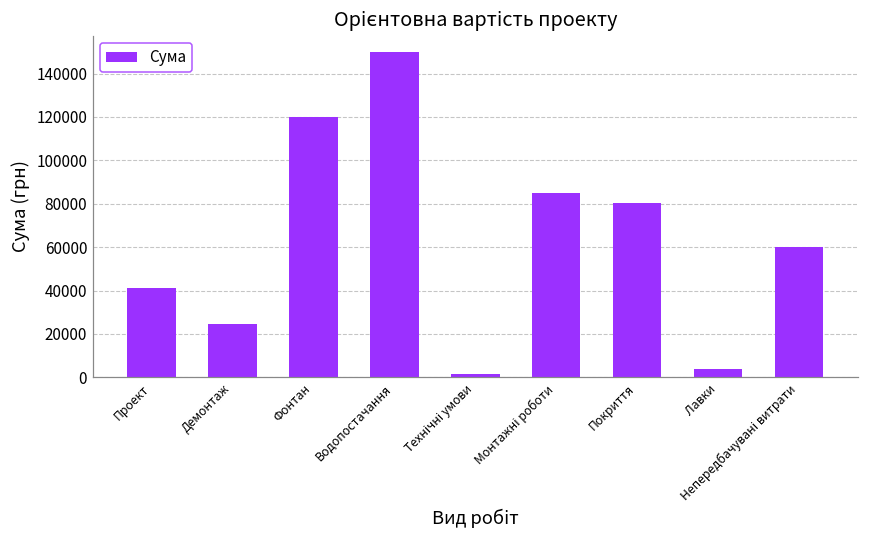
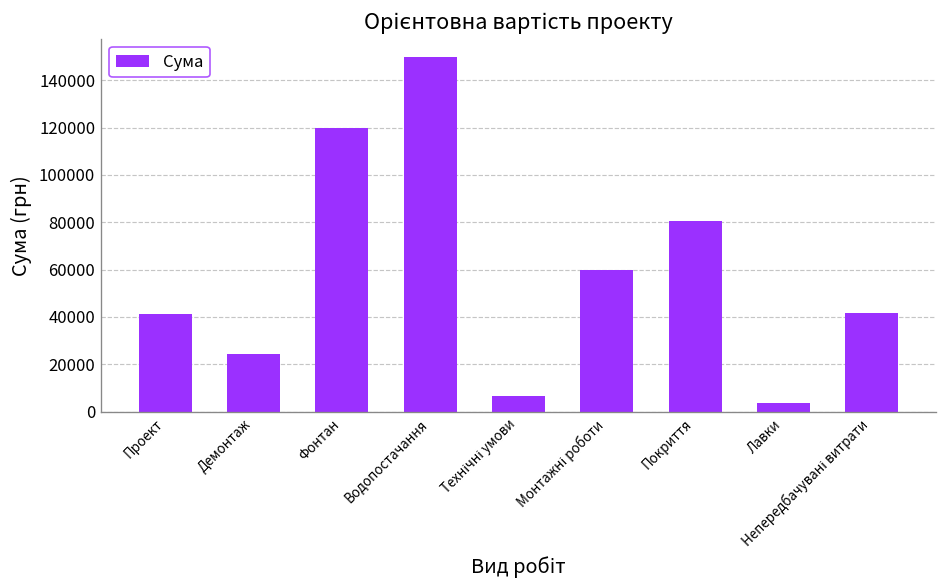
Технічні умови: 2000 -> 6000
Монтажні роботи: 85000 -> 60000
Непередбачувані витрати: 60000 -> 42000
